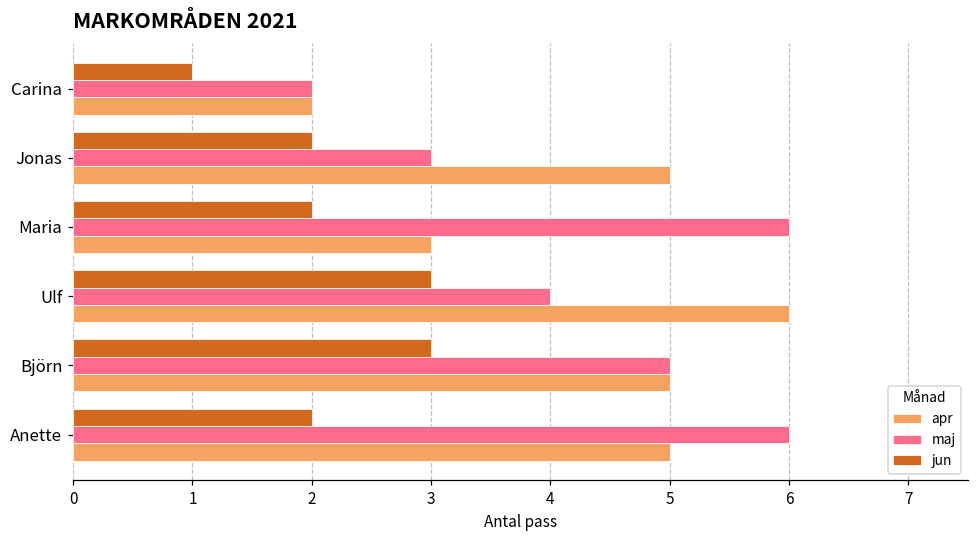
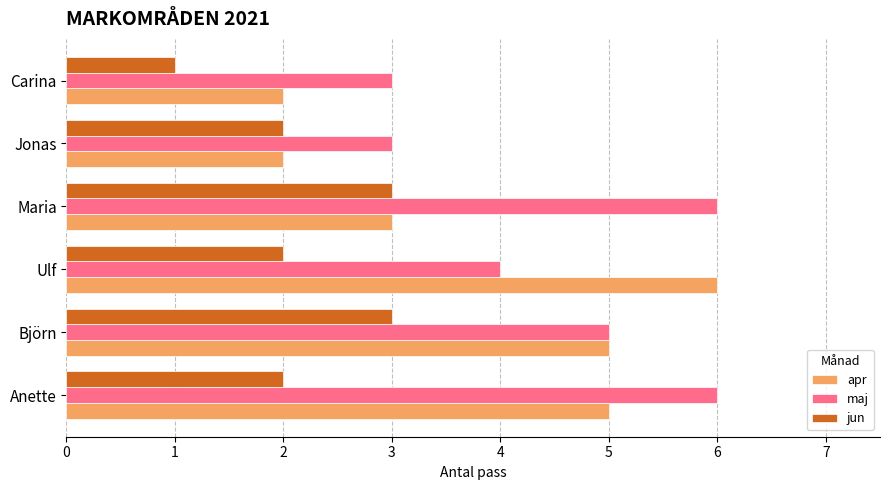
maj, Carina: 2 -> 3
apr, Jonas: 5 -> 2
jun, Maria: 2 -> 3
jun, Ulf: 3 -> 2
